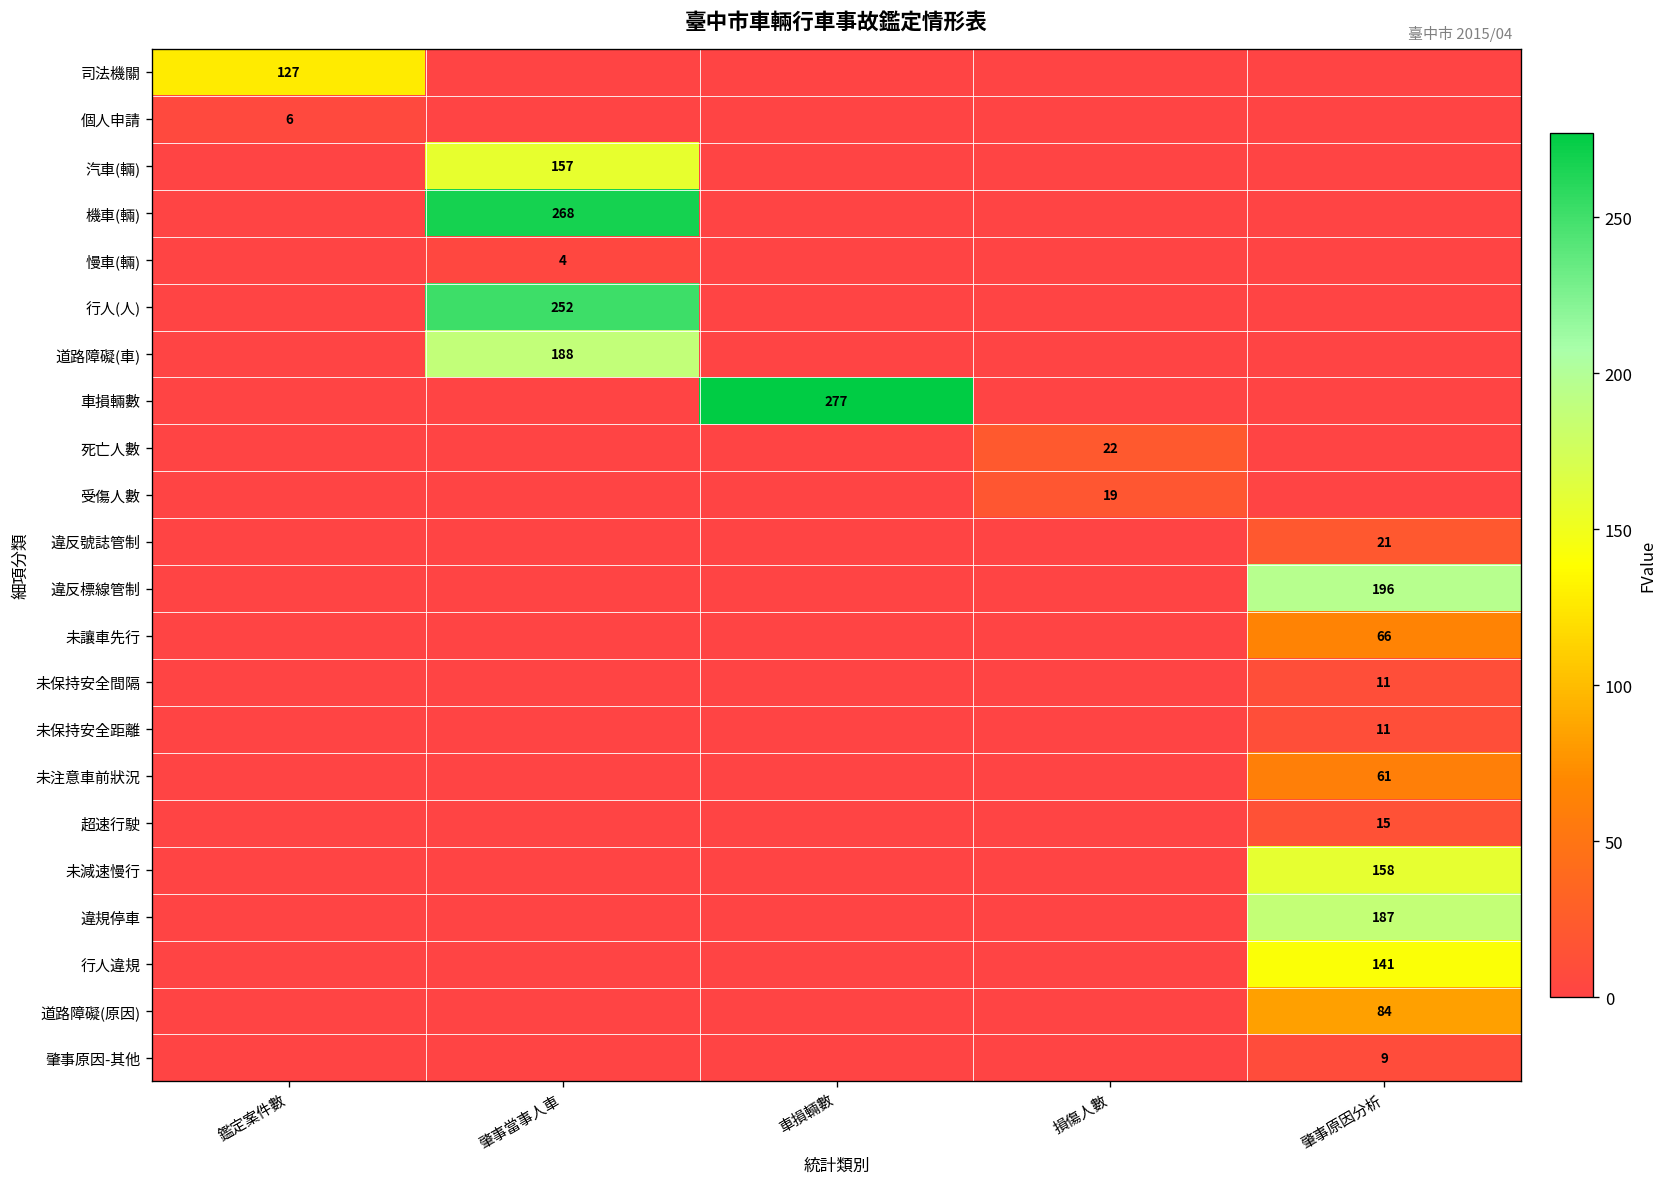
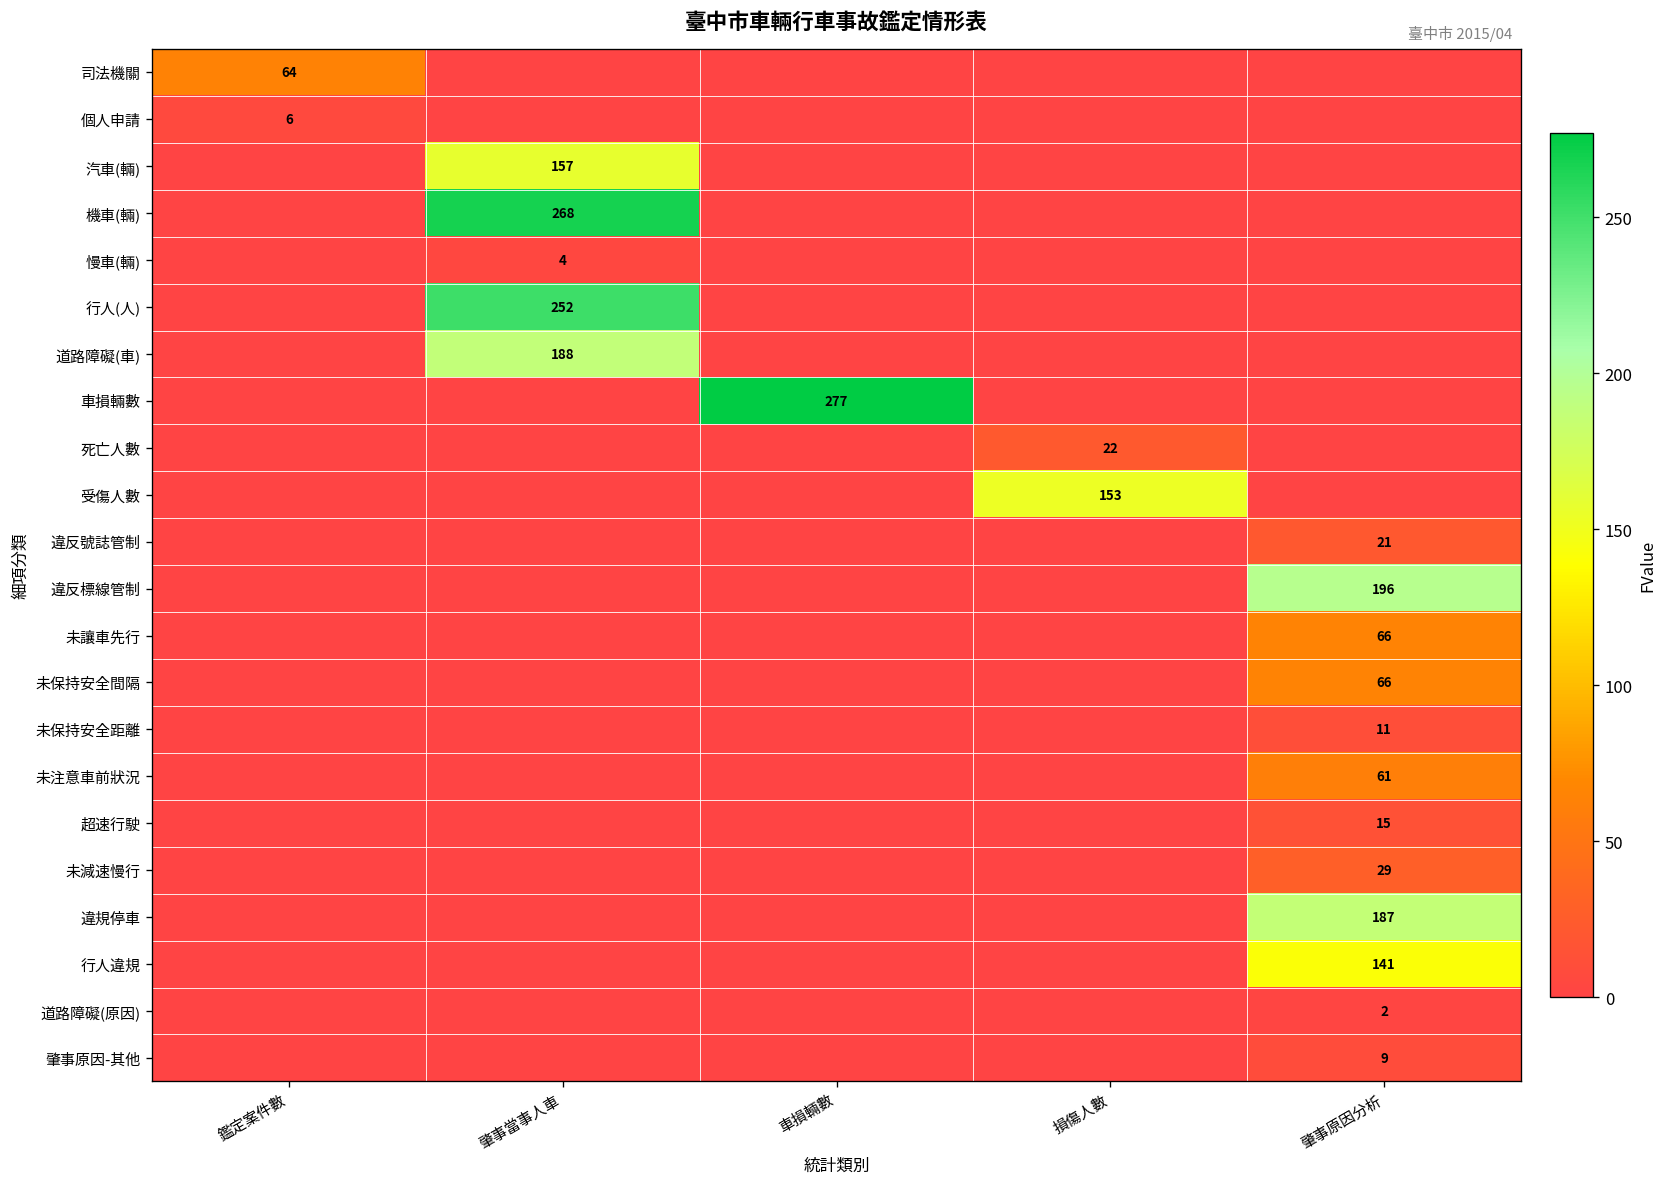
司法機關, 鑑定案件數: 127 -> 64
受傷人數, 損傷人數: 19 -> 153
未保持安全間隔, 肇事原因分析: 11 -> 66
未減速慢行, 肇事原因分析: 158 -> 29
道路障礙(原因), 肇事原因分析: 84 -> 2
